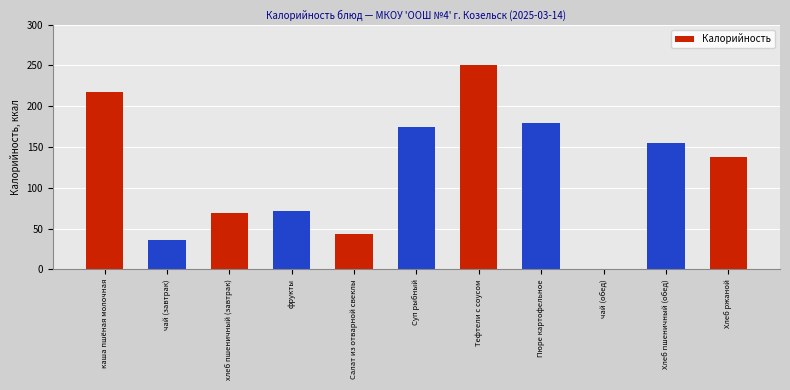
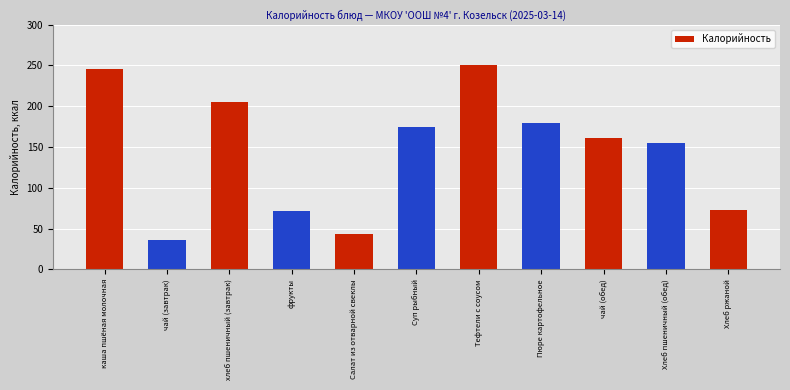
каша пшёная молочная: 220 -> 250
хлеб пшеничный (завтрак): 70 -> 200
чай (обед): 0 -> 160
Хлеб ржаной: 140 -> 70
